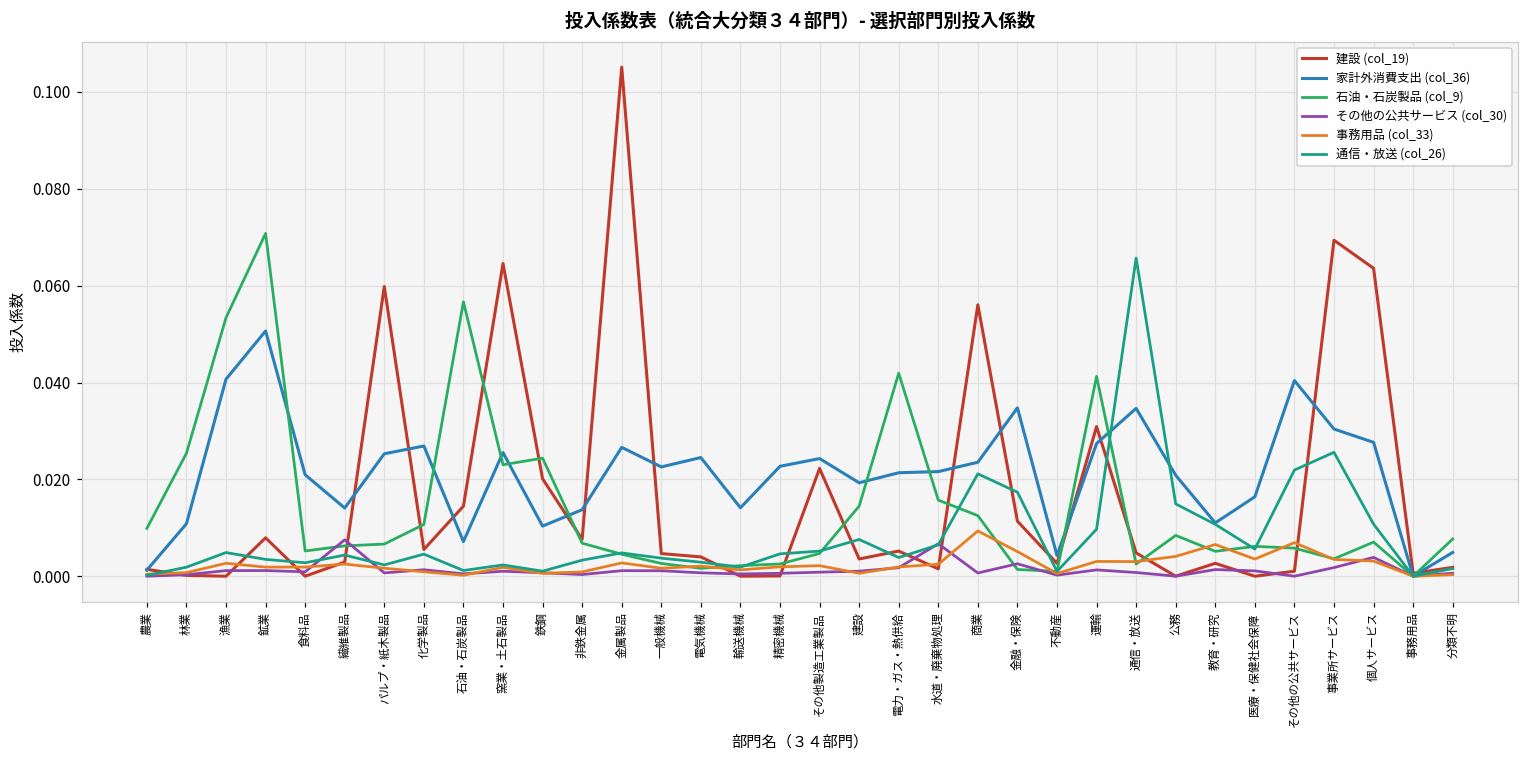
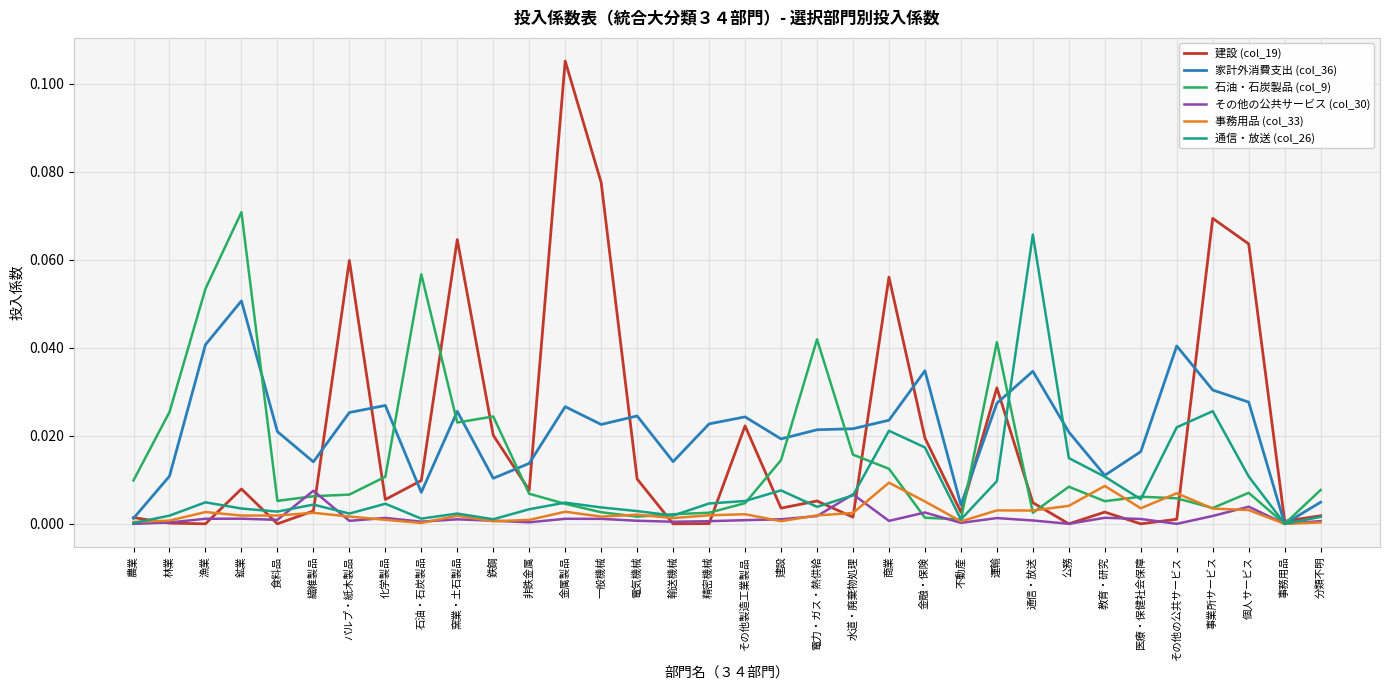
建設 (col_19), 石油・石炭製品: 0.014 -> 0.010
建設 (col_19), 一般機械: 0.005 -> 0.078
建設 (col_19), 電気機械: 0.004 -> 0.010
建設 (col_19), 金融・保険: 0.011 -> 0.019
事務用品 (col_33), 教育・研究: 0.007 -> 0.009
